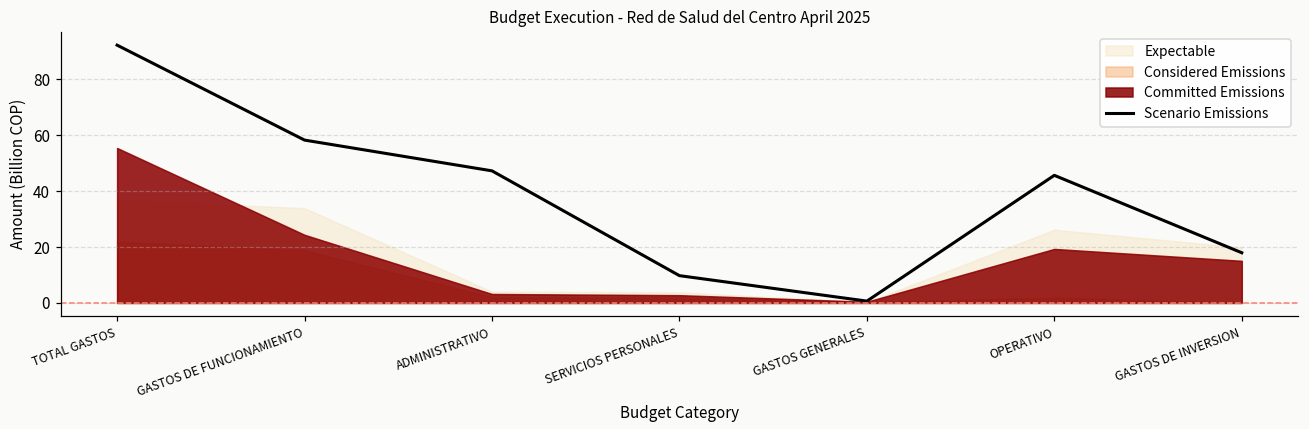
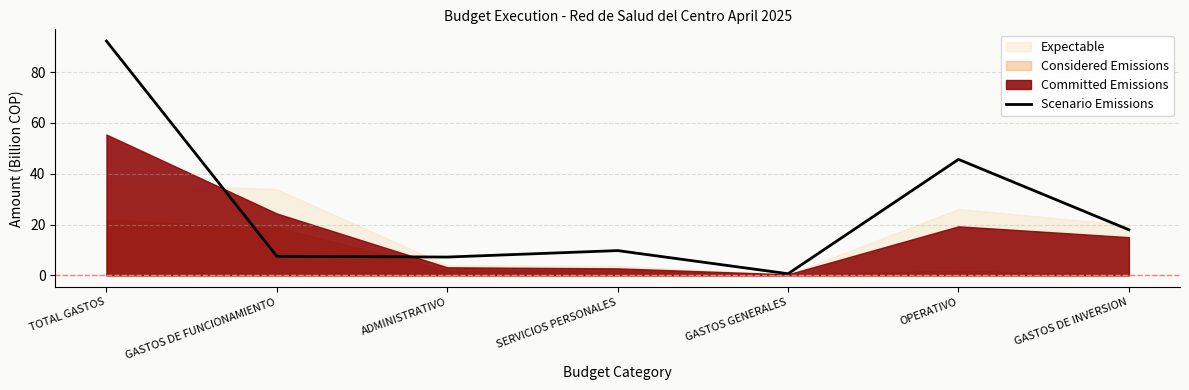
Scenario Emissions, GASTOS DE FUNCIONAMIENTO: 58 -> 8
Scenario Emissions, ADMINISTRATIVO: 47 -> 7
